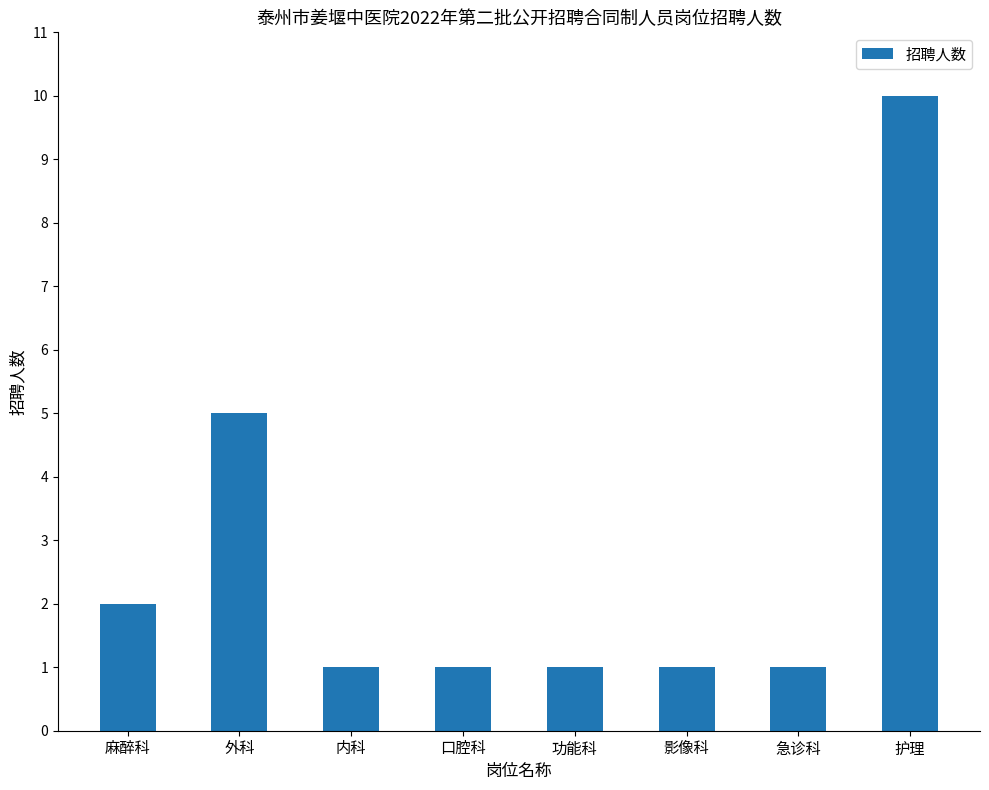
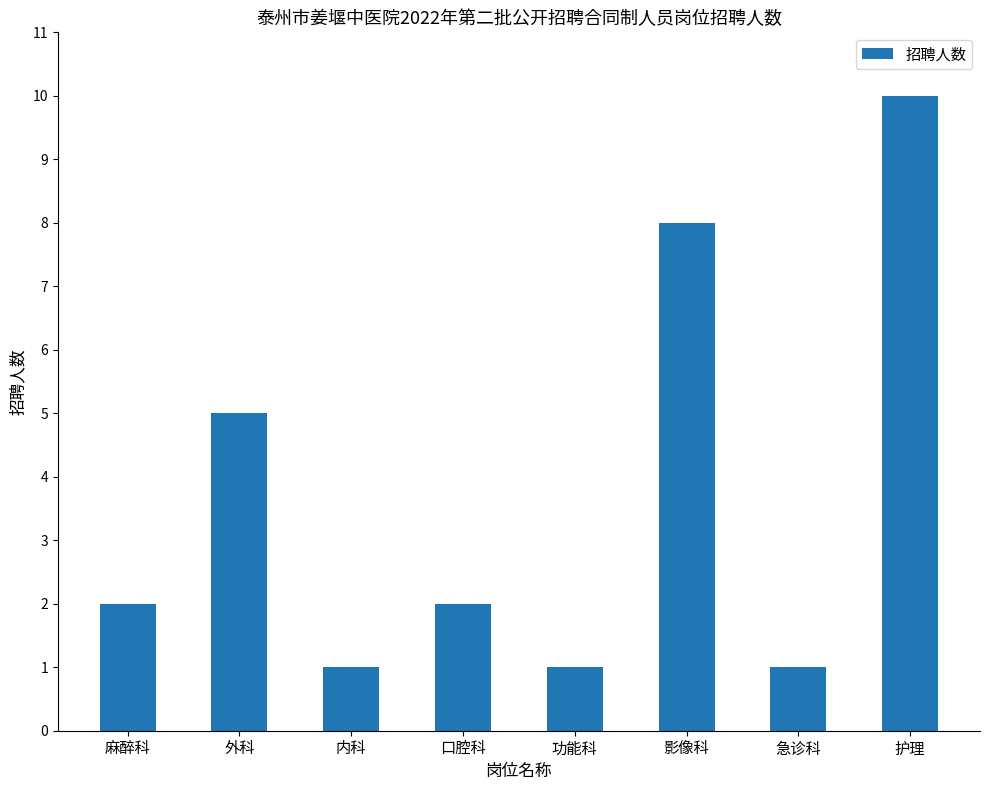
口腔科: 1 -> 2
影像科: 1 -> 8
